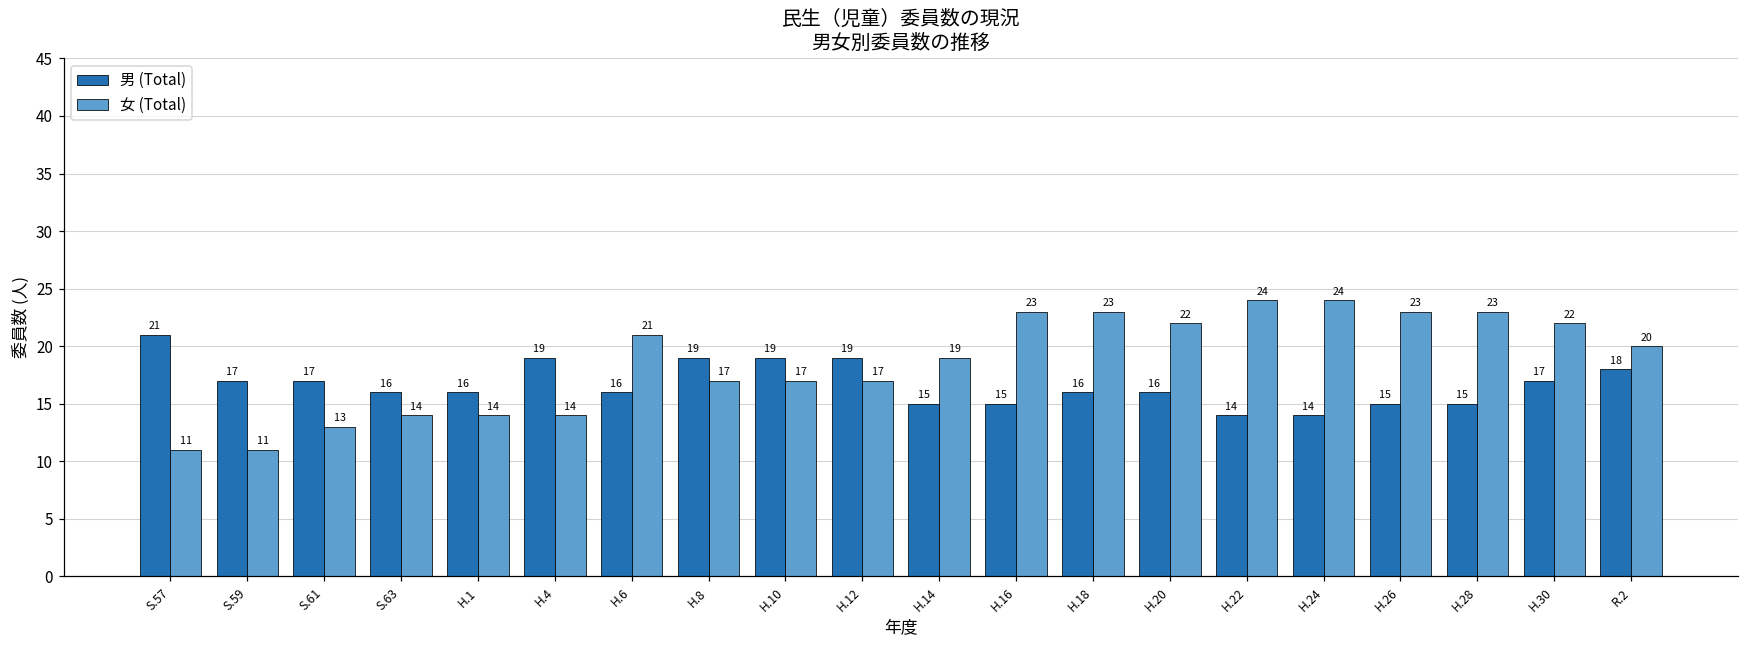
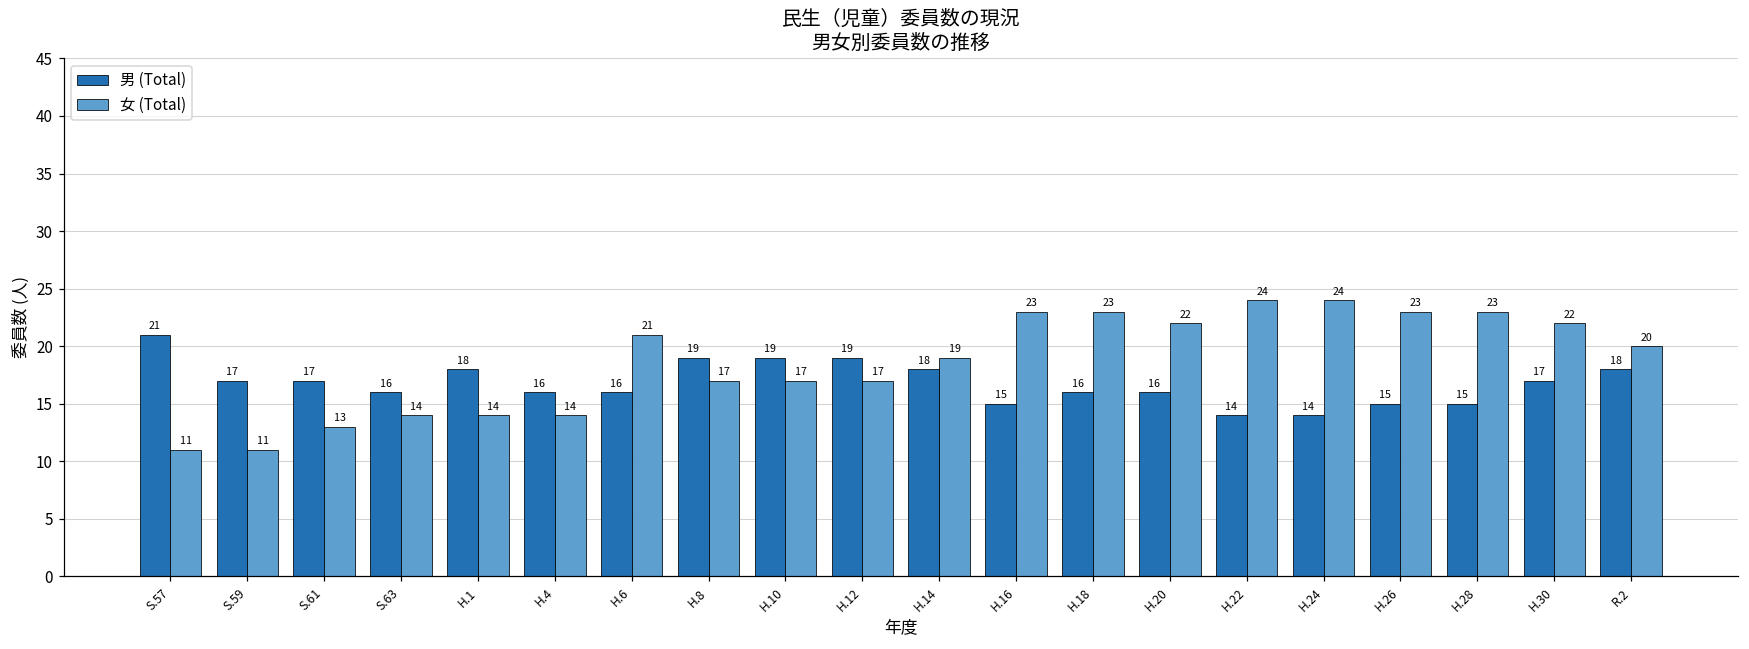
男 (Total), H.1: 16 -> 18
男 (Total), H.4: 19 -> 16
男 (Total), H.14: 15 -> 18
